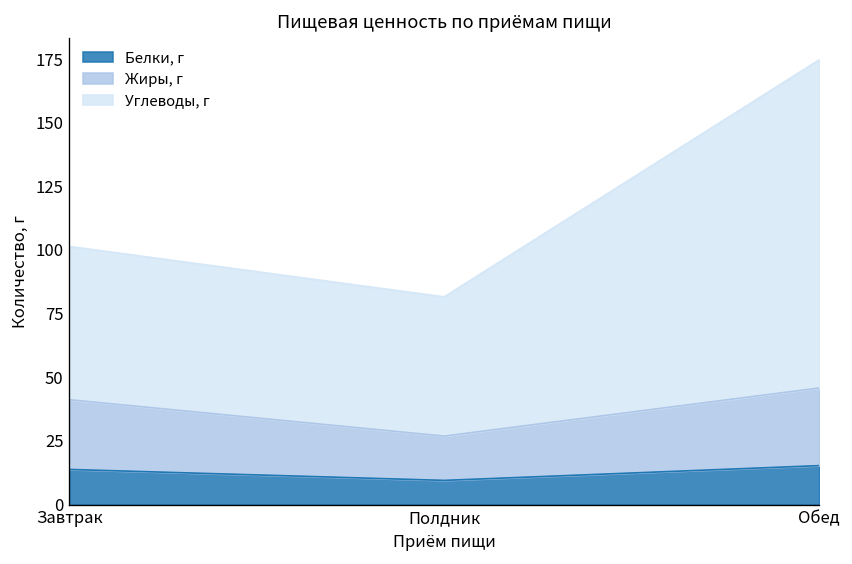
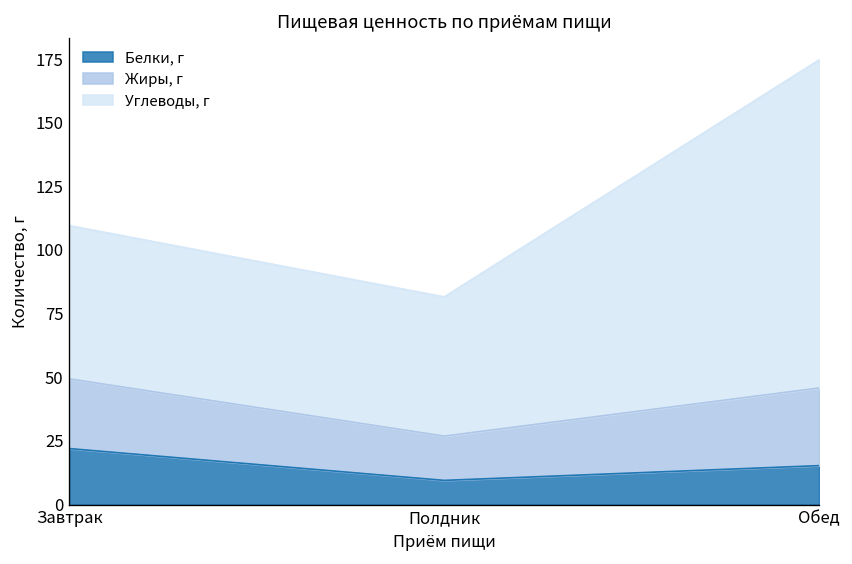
Белки, г, Завтрак: 14 -> 22
